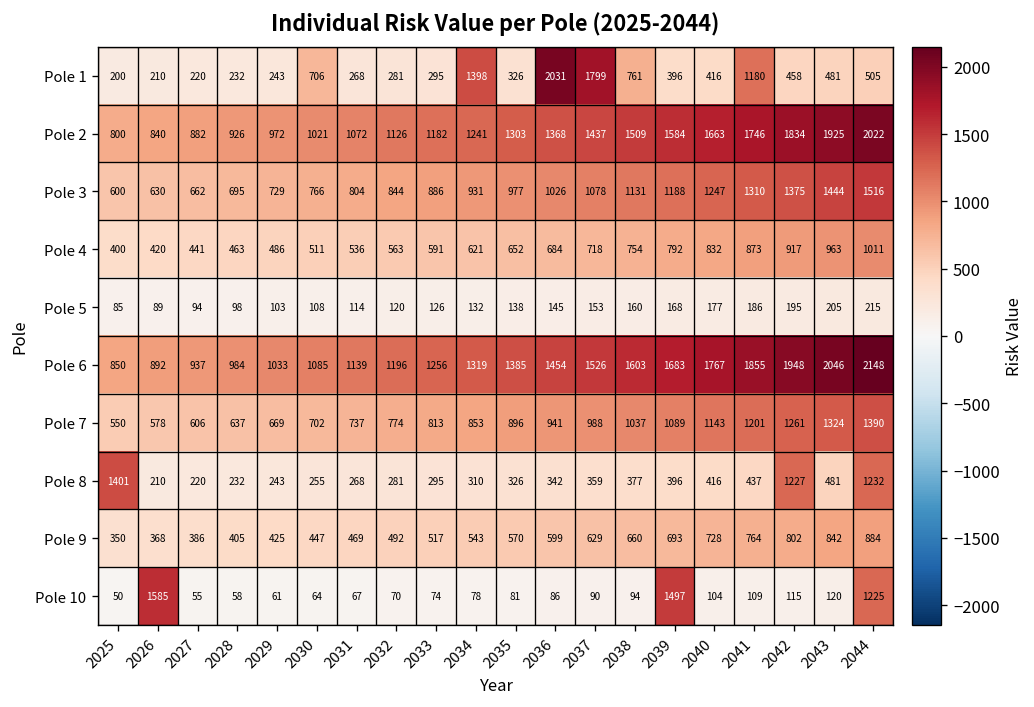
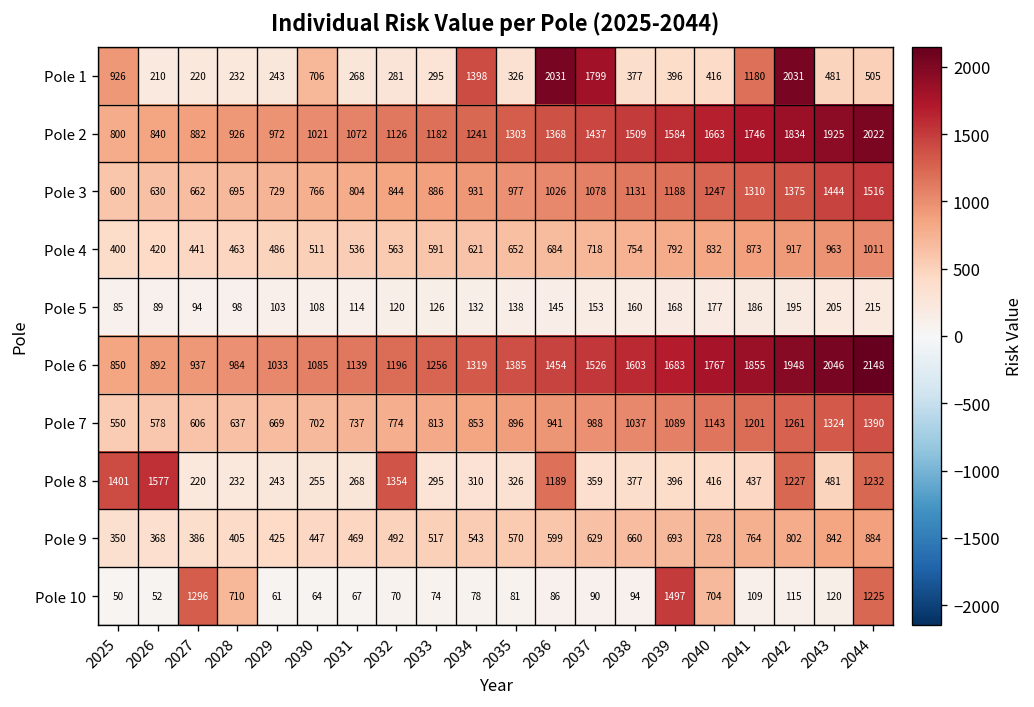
Pole 1, 2025: 200 -> 926
Pole 1, 2038: 761 -> 377
Pole 1, 2042: 458 -> 2031
Pole 8, 2026: 210 -> 1577
Pole 8, 2032: 281 -> 1354
Pole 8, 2036: 342 -> 1189
Pole 10, 2026: 1585 -> 52
Pole 10, 2027: 55 -> 1296
Pole 10, 2028: 58 -> 710
Pole 10, 2040: 104 -> 704
